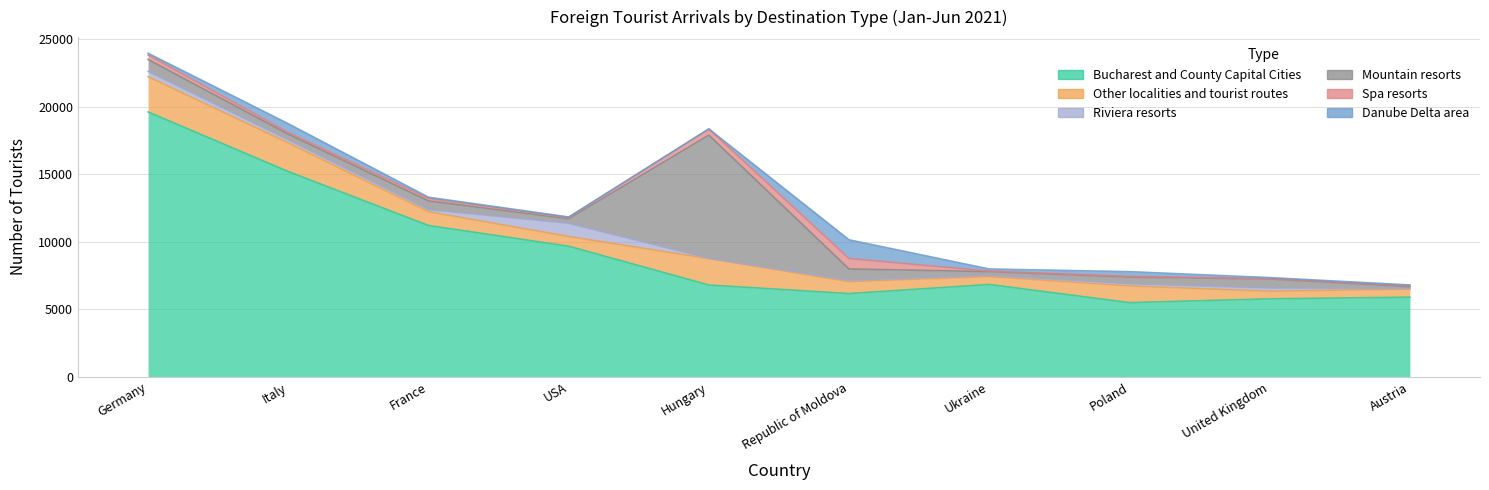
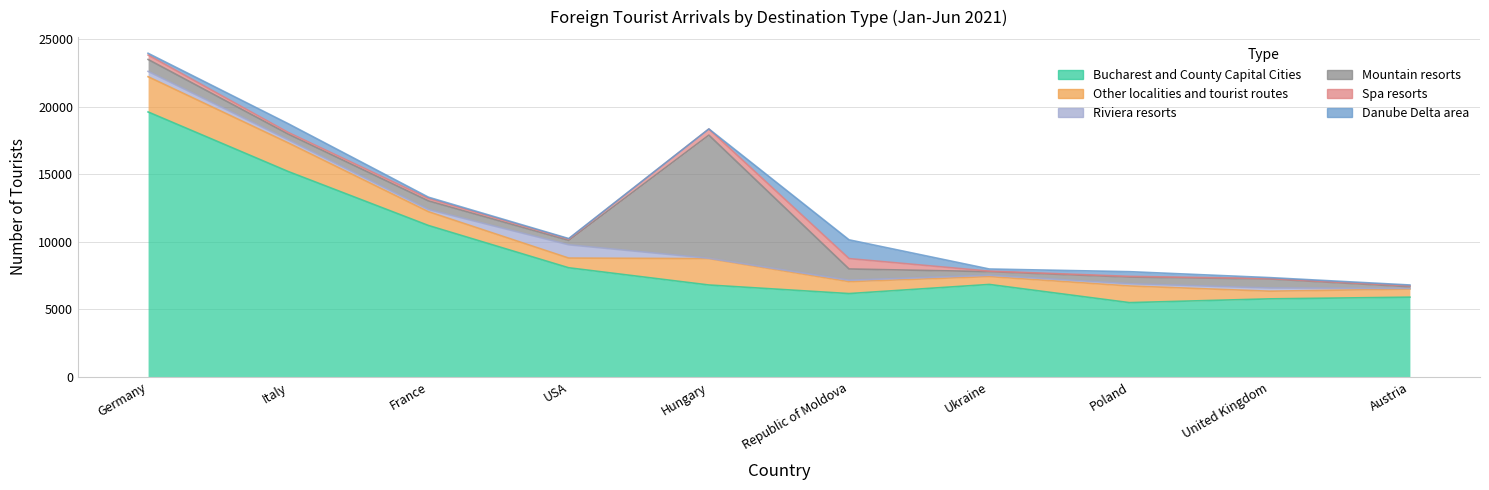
Bucharest and County Capital Cities, USA: 9700 -> 8100
